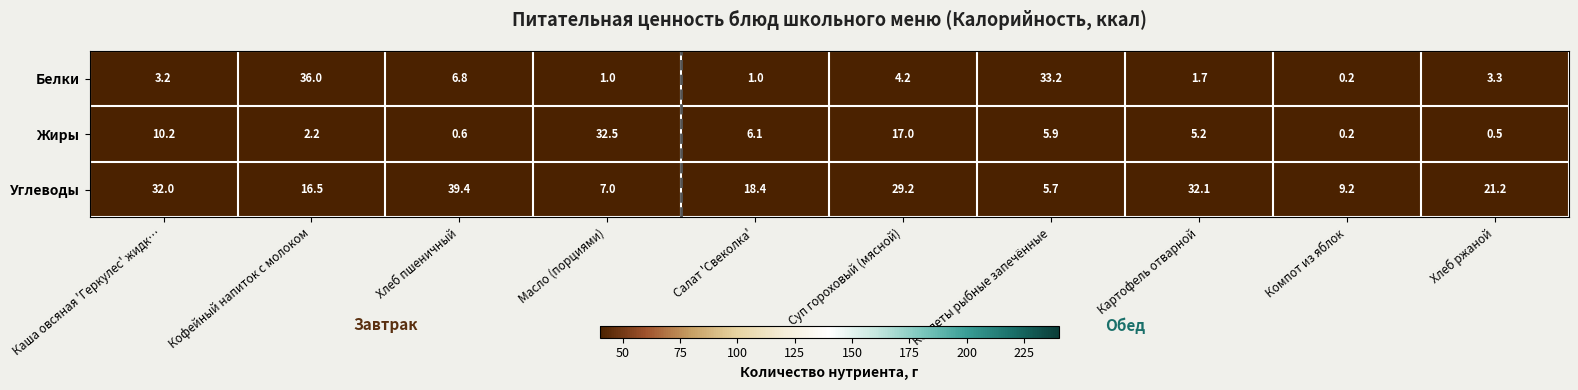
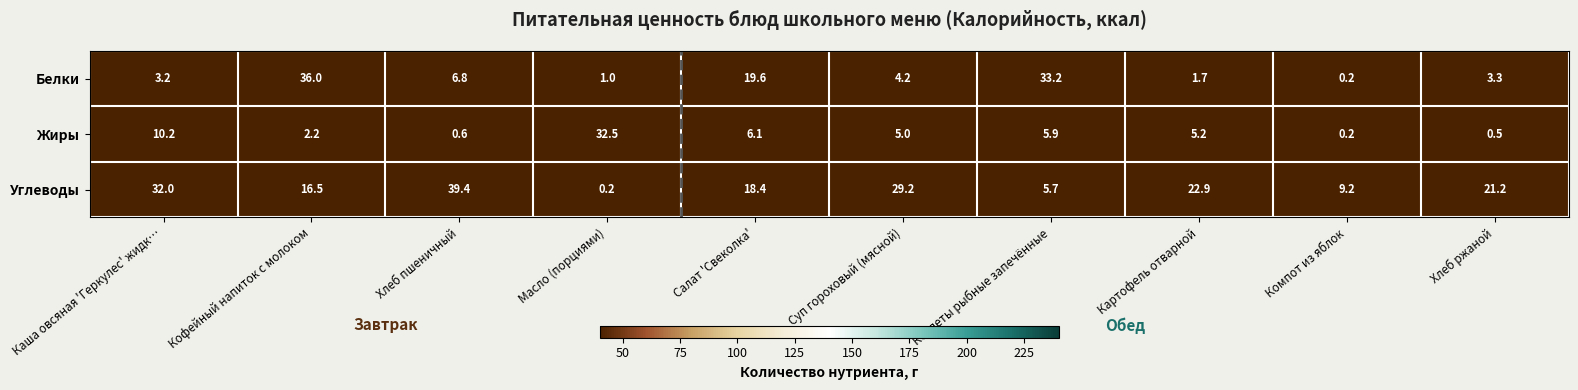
Белки, Салат 'Свеколка': 1.0 -> 19.6
Жиры, Суп гороховый (мясной): 17.0 -> 5.0
Углеводы, Масло (порциями): 7.0 -> 0.2
Углеводы, Картофель отварной: 32.1 -> 22.9
